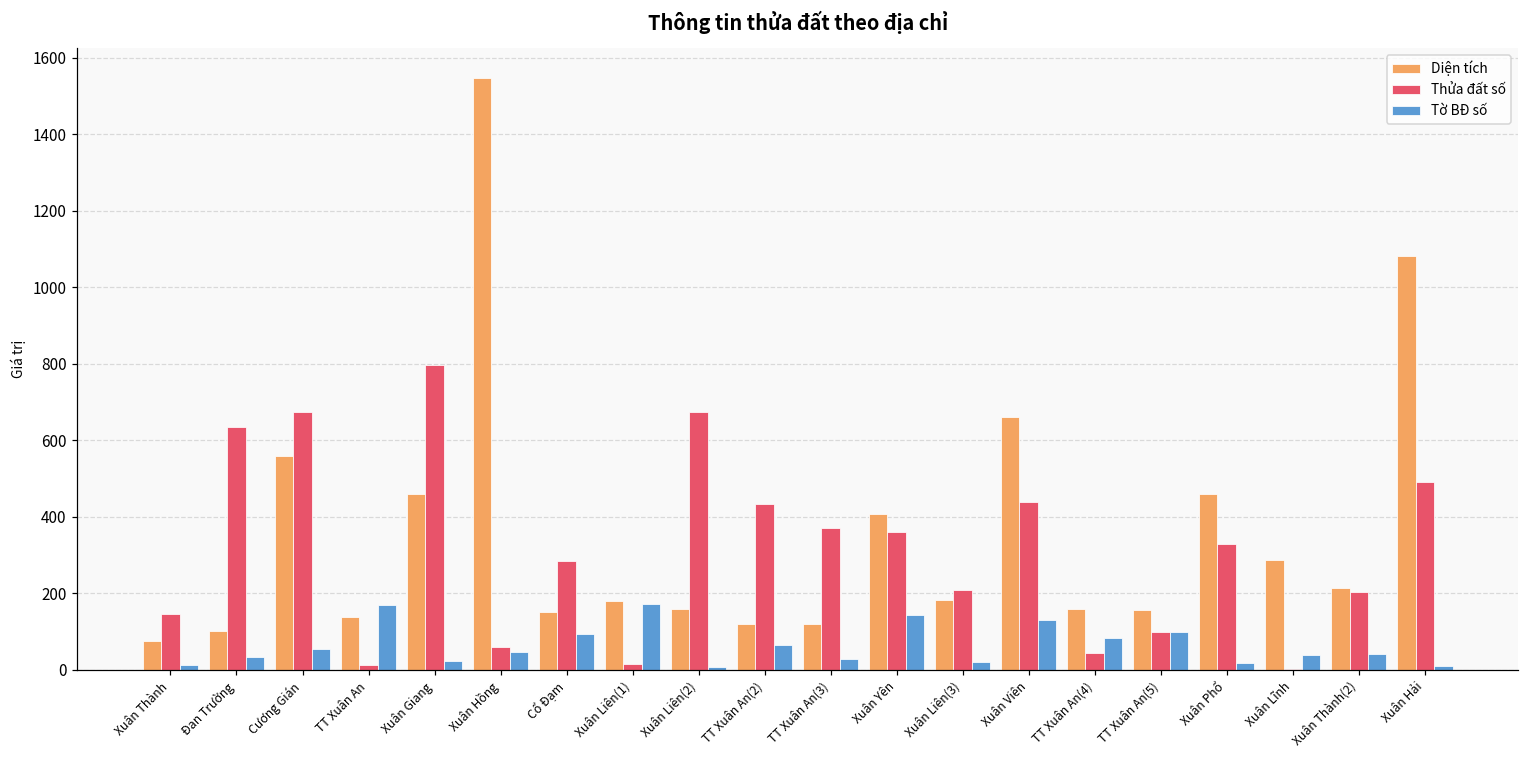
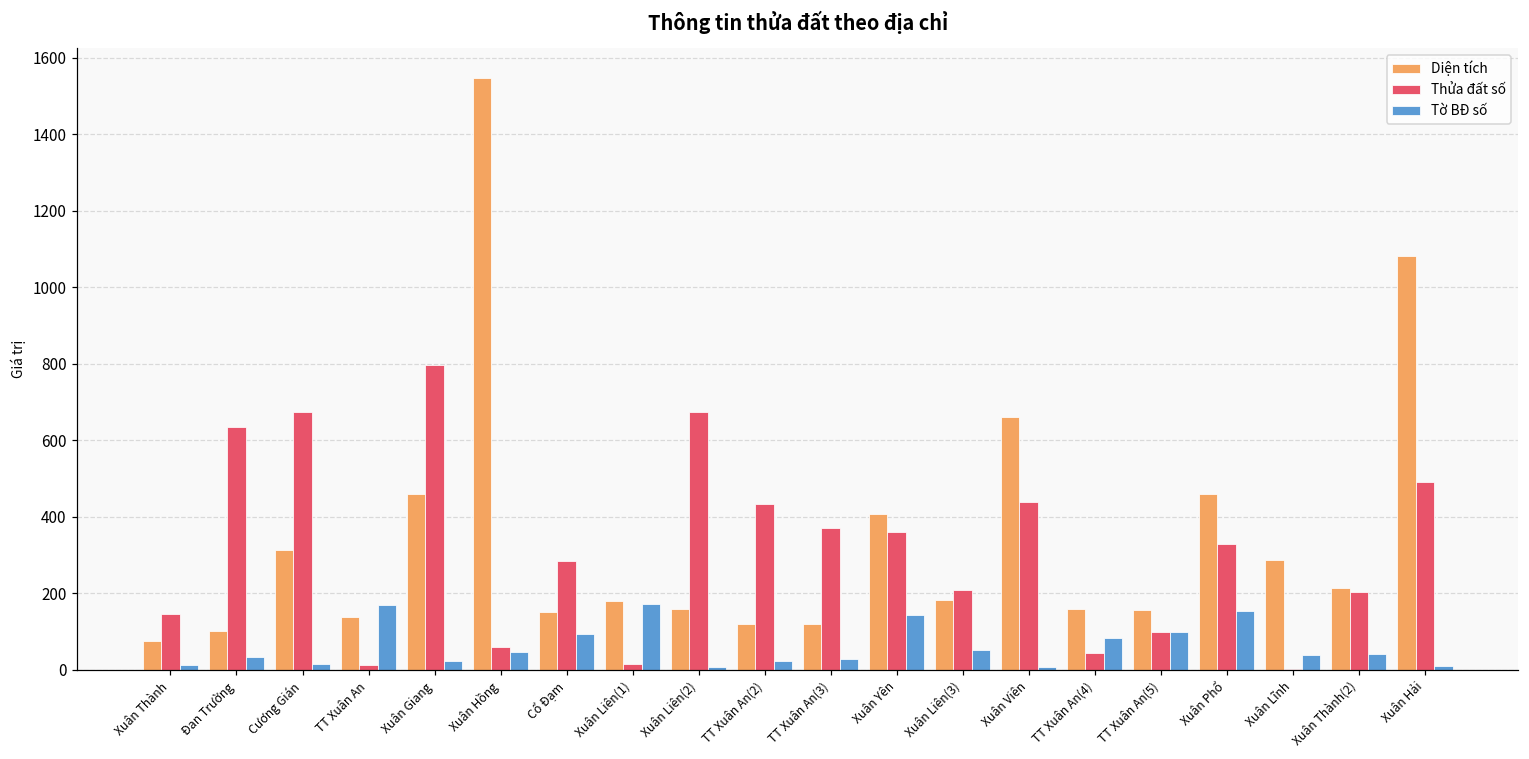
Diện tích, Cương Gián: 560 -> 310
Tờ BĐ số, Cương Gián: 60 -> 10
Tờ BĐ số, TT Xuân An(2): 60 -> 20
Tờ BĐ số, Xuân Liên(3): 20 -> 50
Tờ BĐ số, Xuân Viên: 130 -> 10
Tờ BĐ số, Xuân Phổ: 20 -> 150
